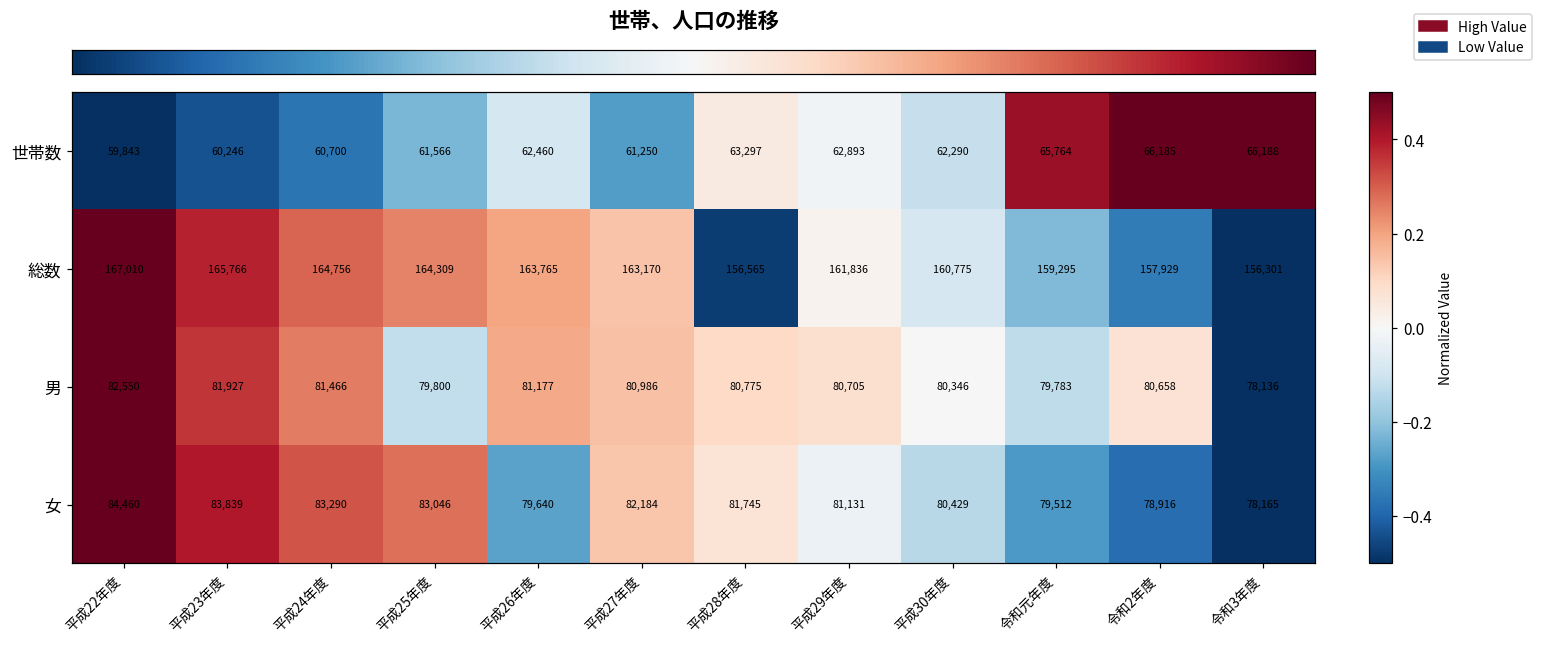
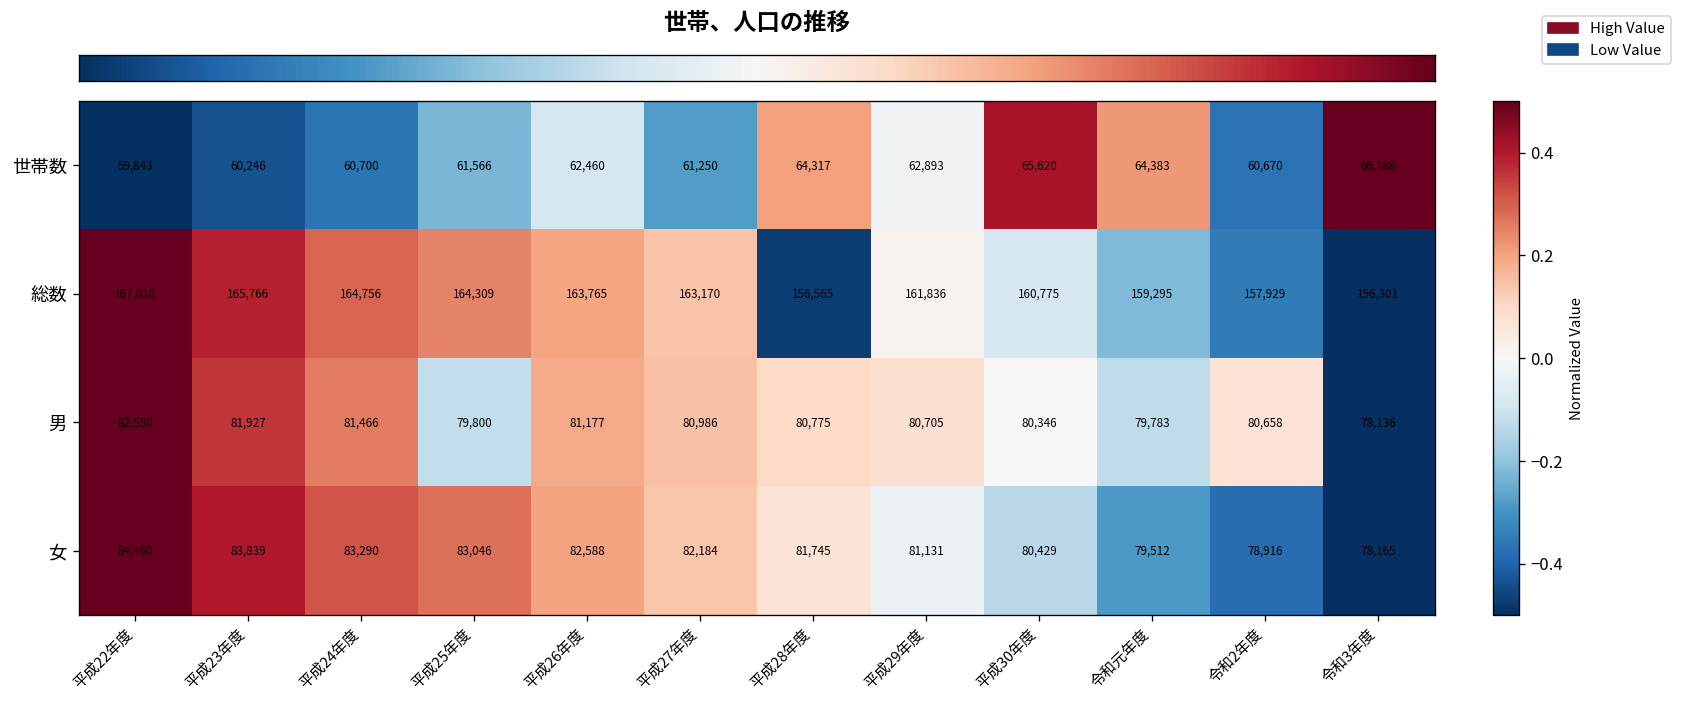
世帯数, 平成28年度: 63,297 -> 64,317
世帯数, 平成30年度: 62,290 -> 65,620
世帯数, 令和元年度: 65,764 -> 64,383
世帯数, 令和2年度: 66,185 -> 60,670
女, 平成26年度: 79,640 -> 82,588
